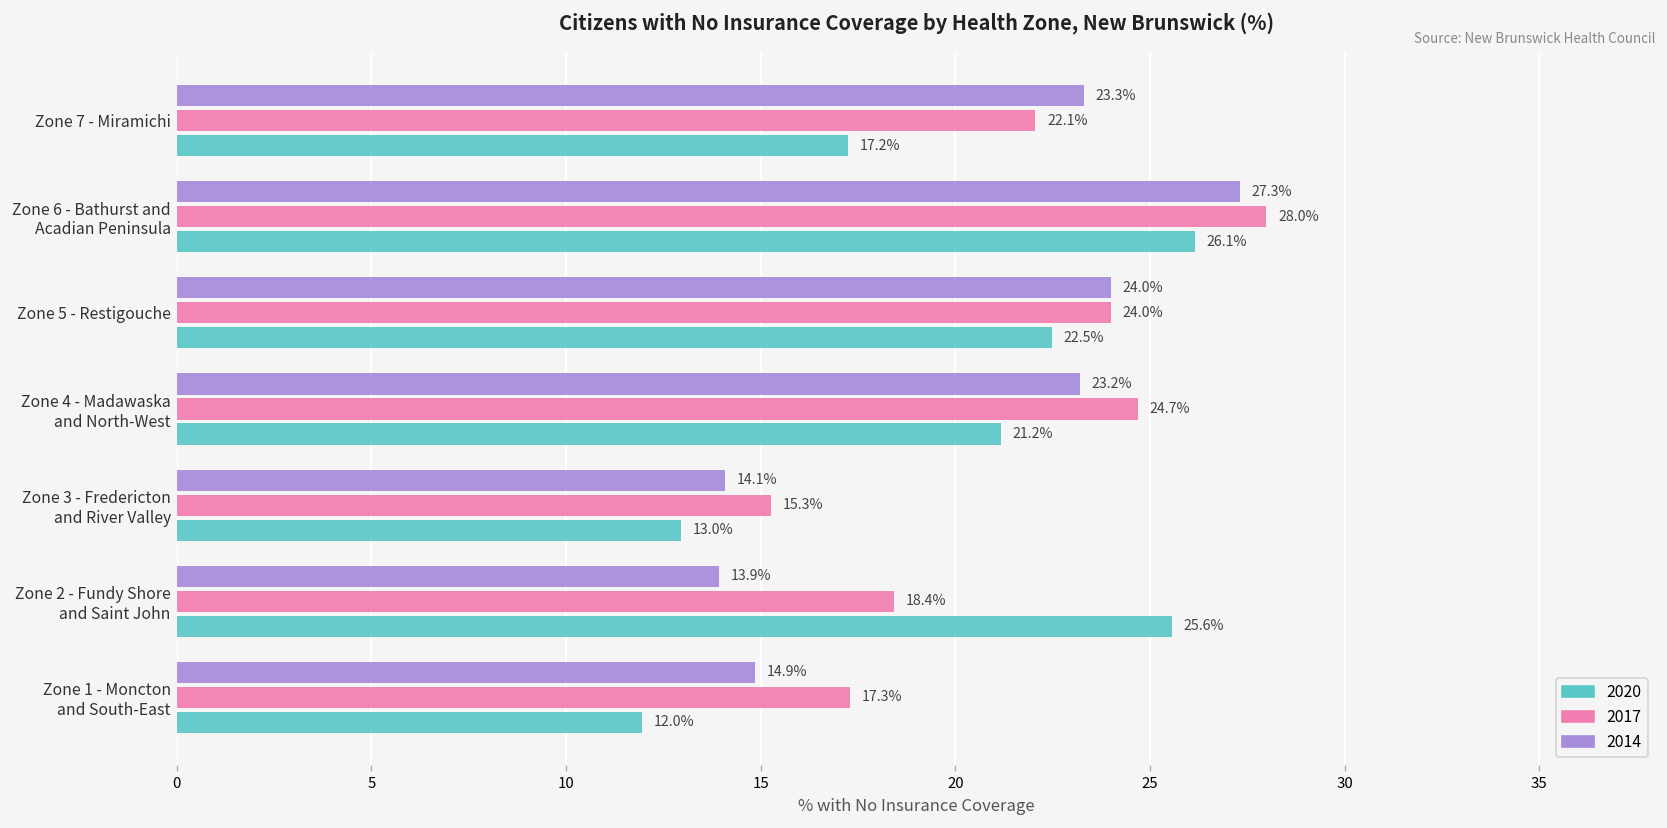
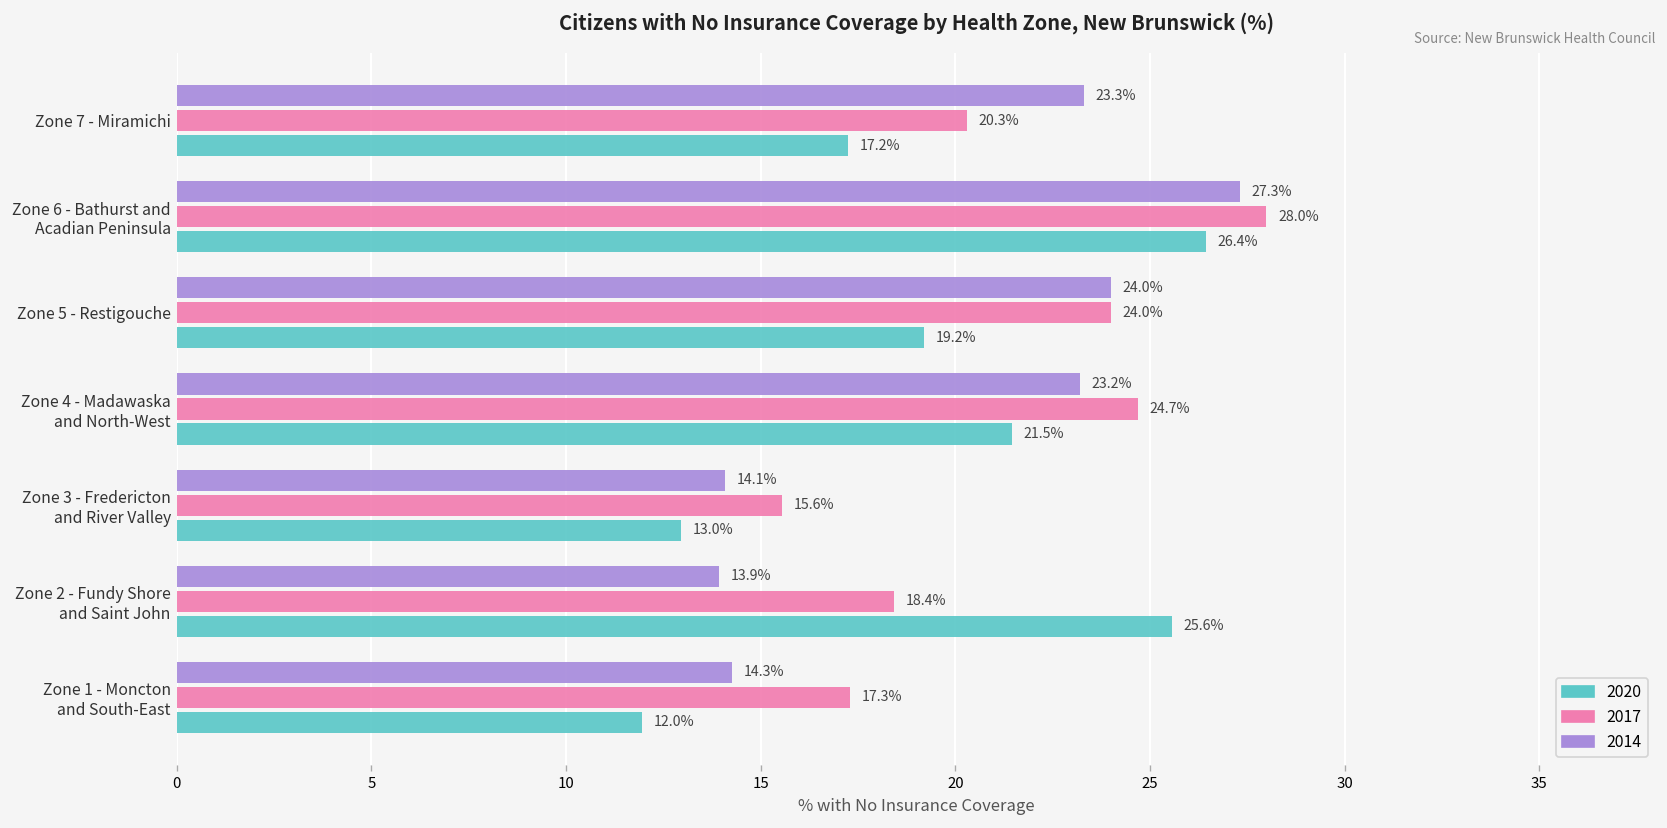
2017, Zone 7 - Miramichi: 22.1% -> 20.3%
2020, Zone 6 - Bathurst and Acadian Peninsula: 26.1% -> 26.4%
2020, Zone 5 - Restigouche: 22.5% -> 19.2%
2020, Zone 4 - Madawaska and North-West: 21.2% -> 21.5%
2017, Zone 3 - Fredericton and River Valley: 15.3% -> 15.6%
2014, Zone 1 - Moncton and South-East: 14.9% -> 14.3%
